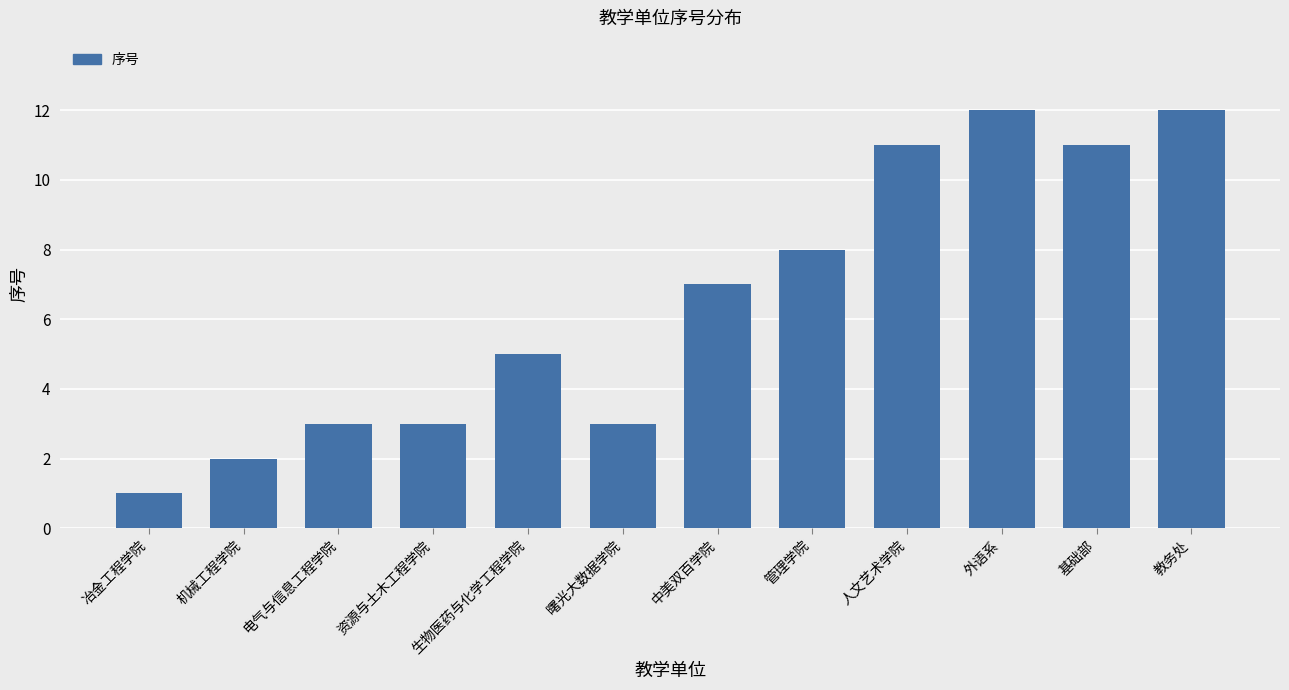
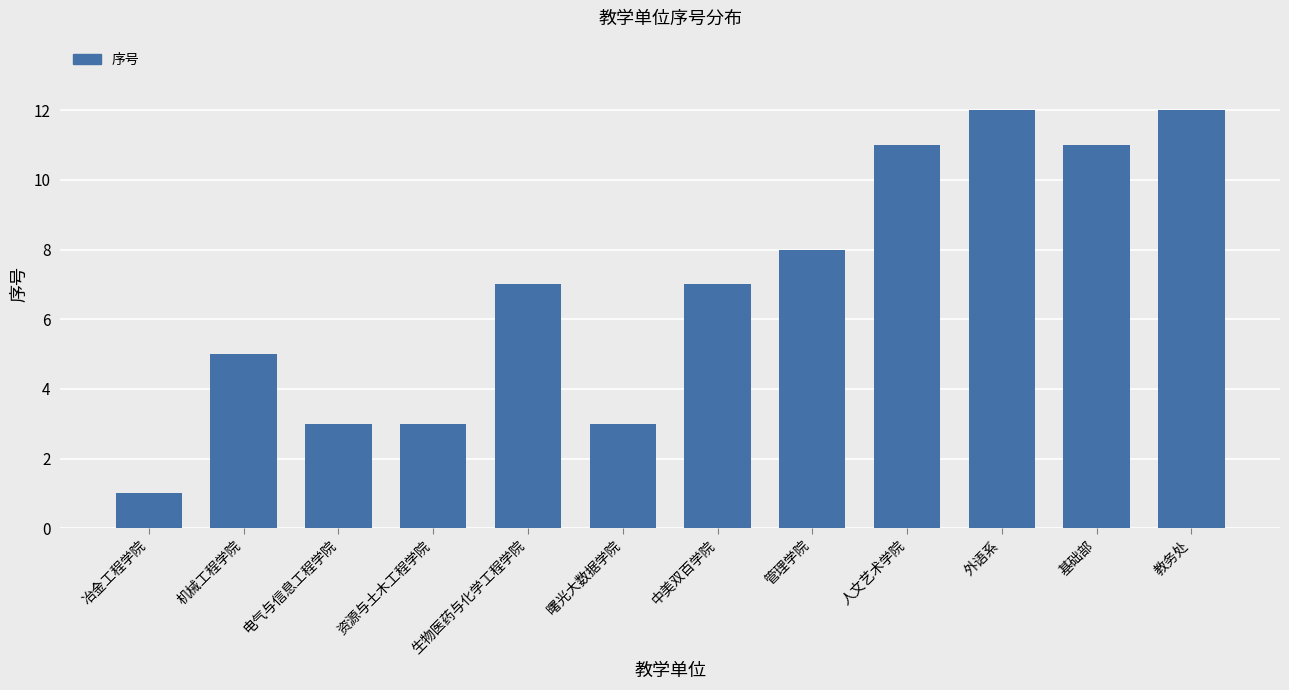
机械工程学院: 2 -> 5
生物医药与化学工程学院: 5 -> 7
